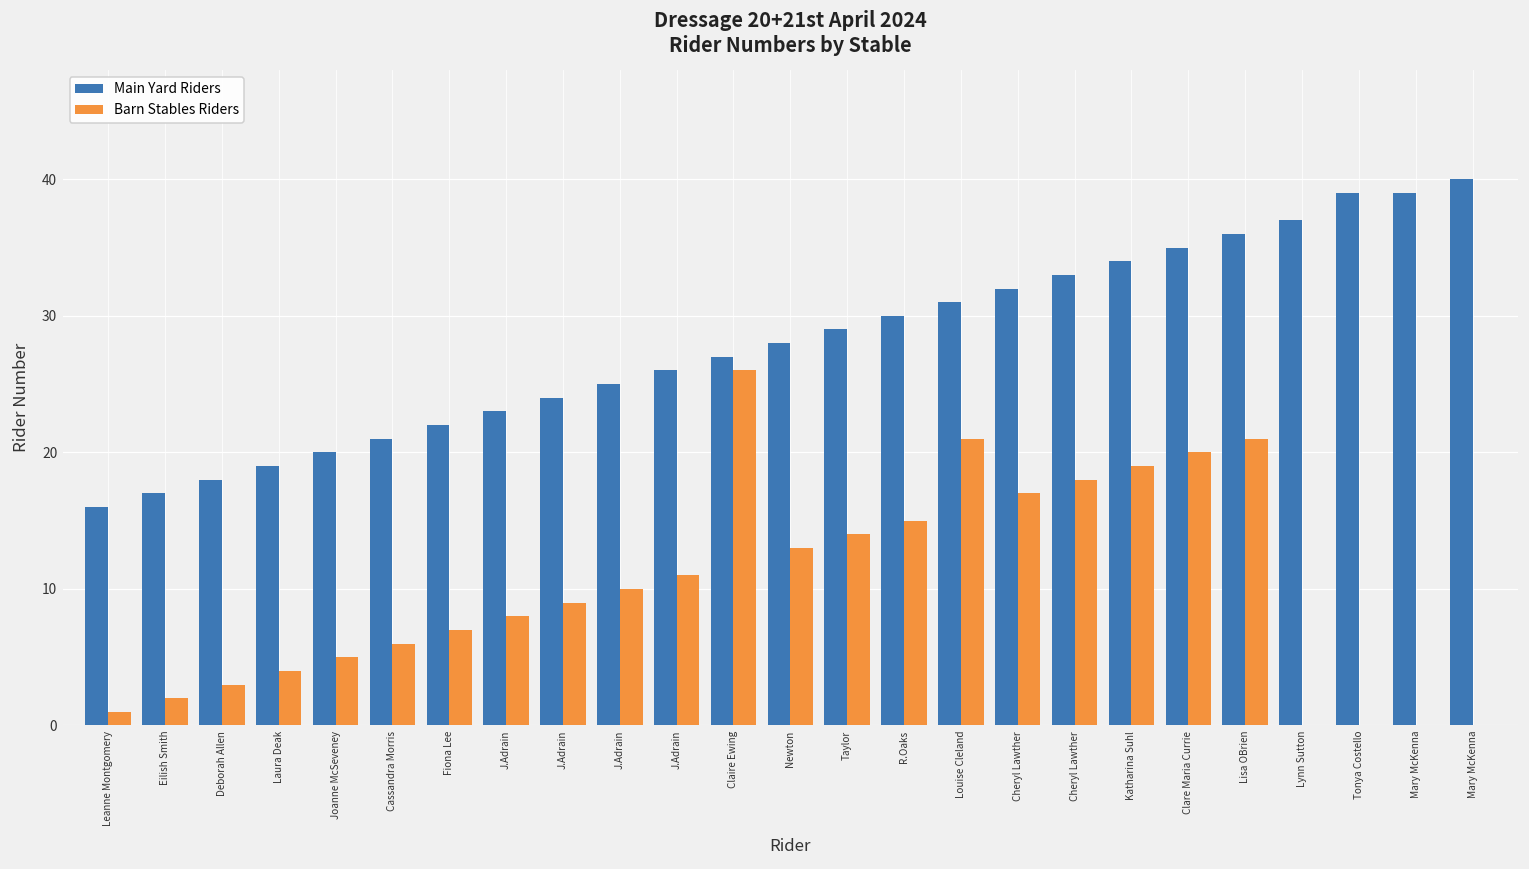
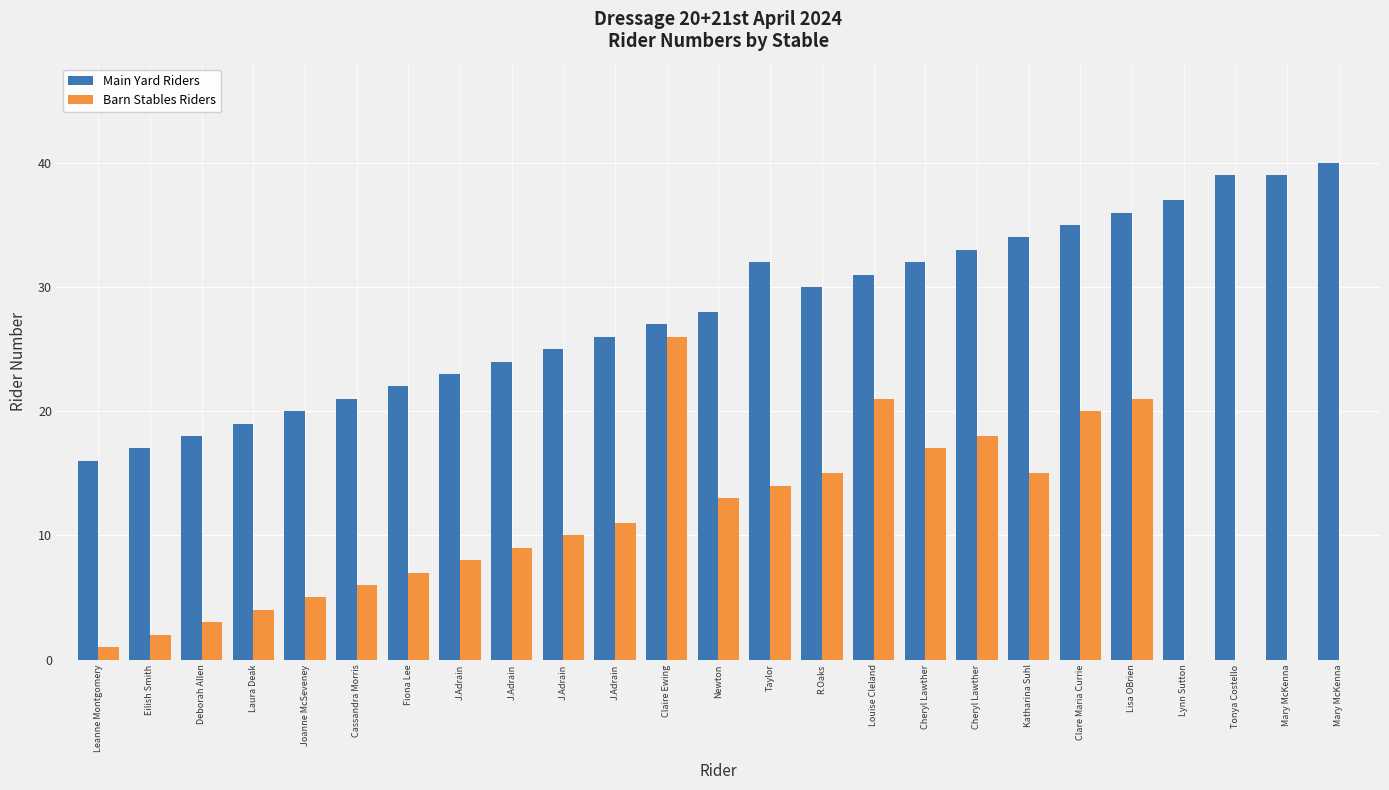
Main Yard Riders, Taylor: 29 -> 32
Barn Stables Riders, Katharina Suhl: 19 -> 15
